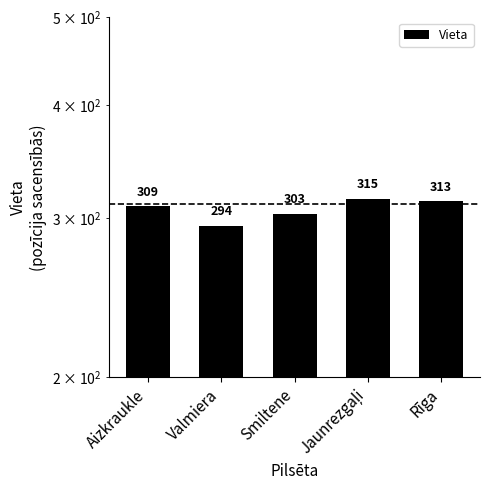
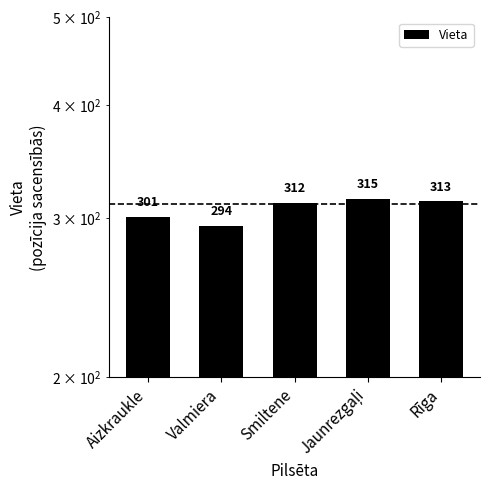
Aizkraukle: 309 -> 301
Smiltene: 303 -> 312
